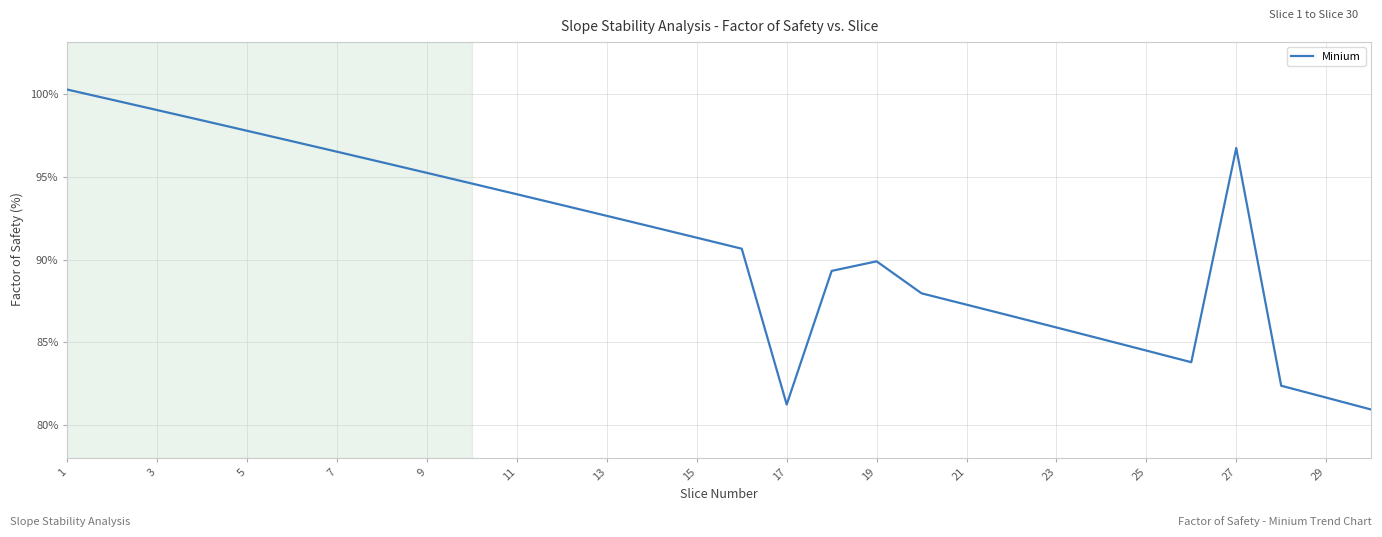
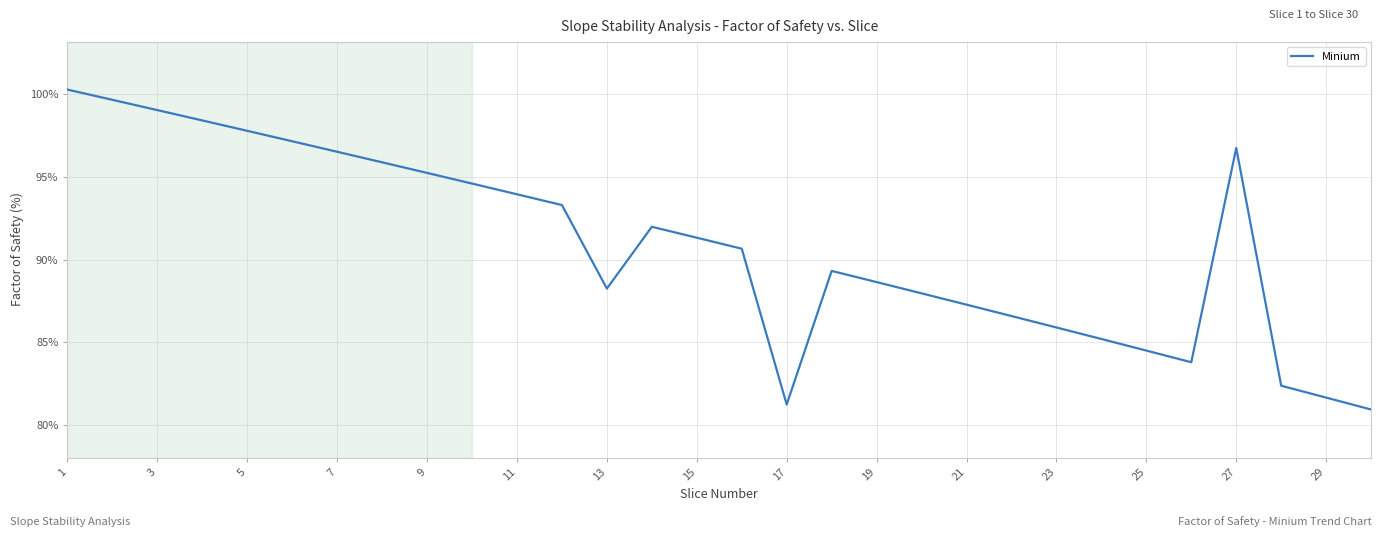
13: 92.6% -> 88.2%
19: 89.9% -> 88.6%
